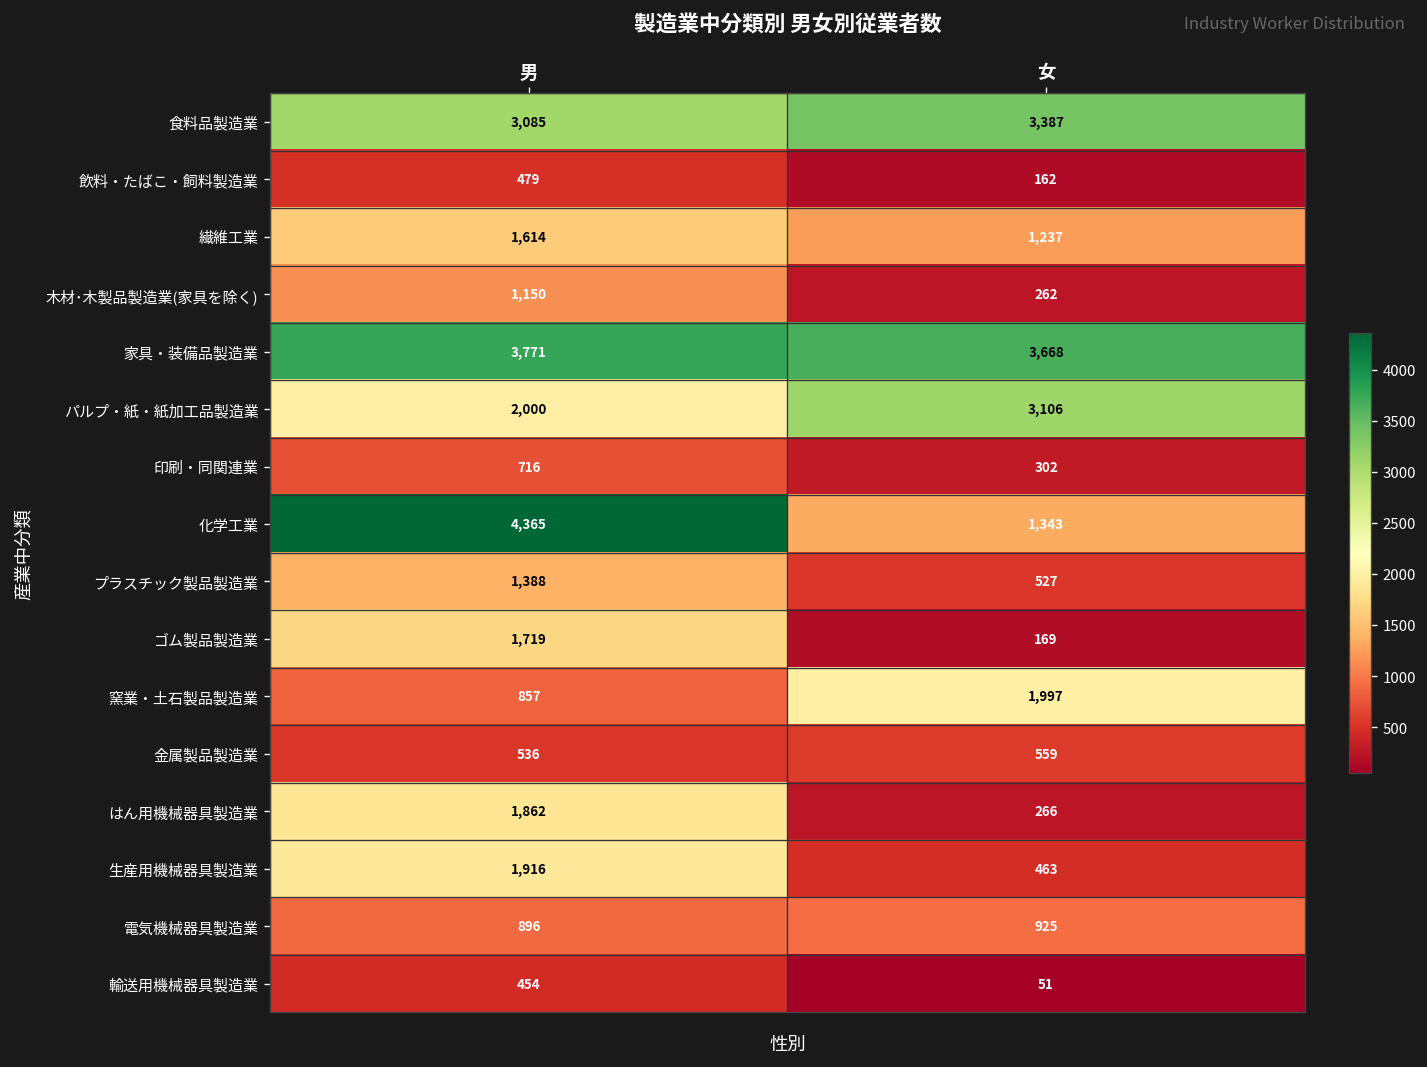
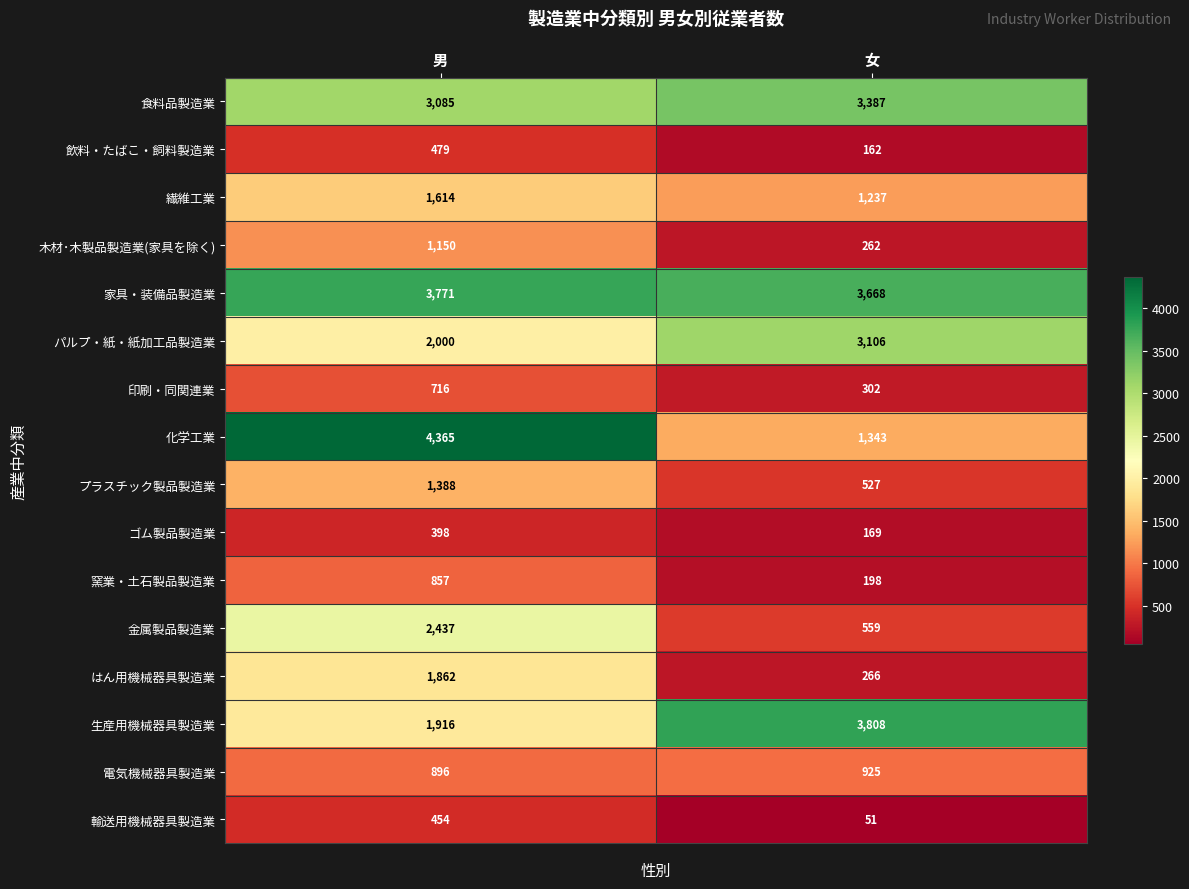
ゴム製品製造業, 男: 1,719 -> 398
窯業・土石製品製造業, 女: 1,997 -> 198
金属製品製造業, 男: 536 -> 2,437
生産用機械器具製造業, 女: 463 -> 3,808
